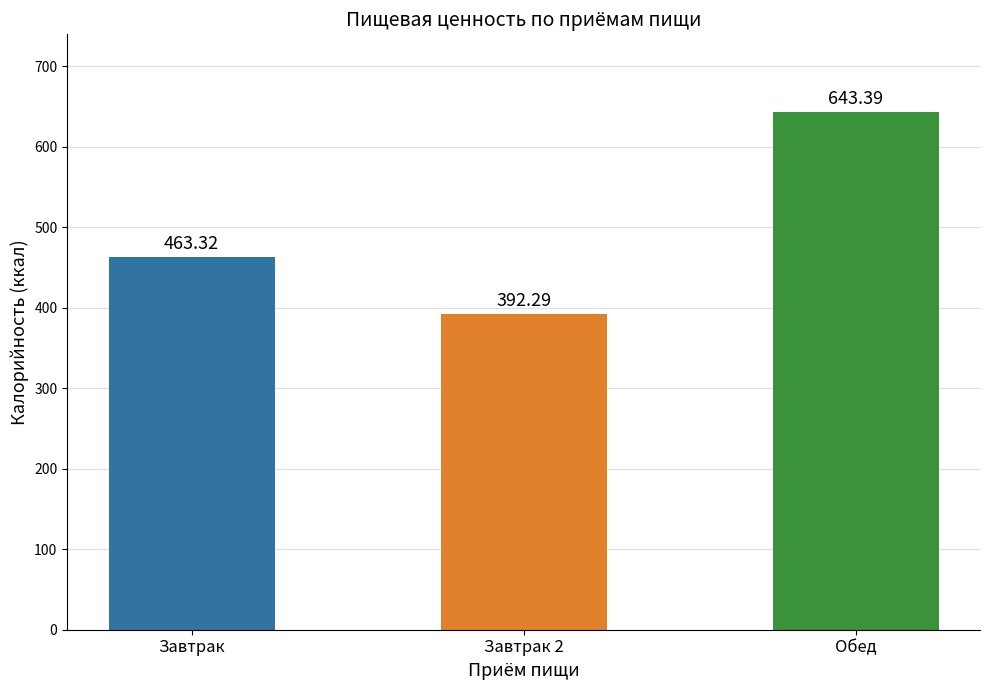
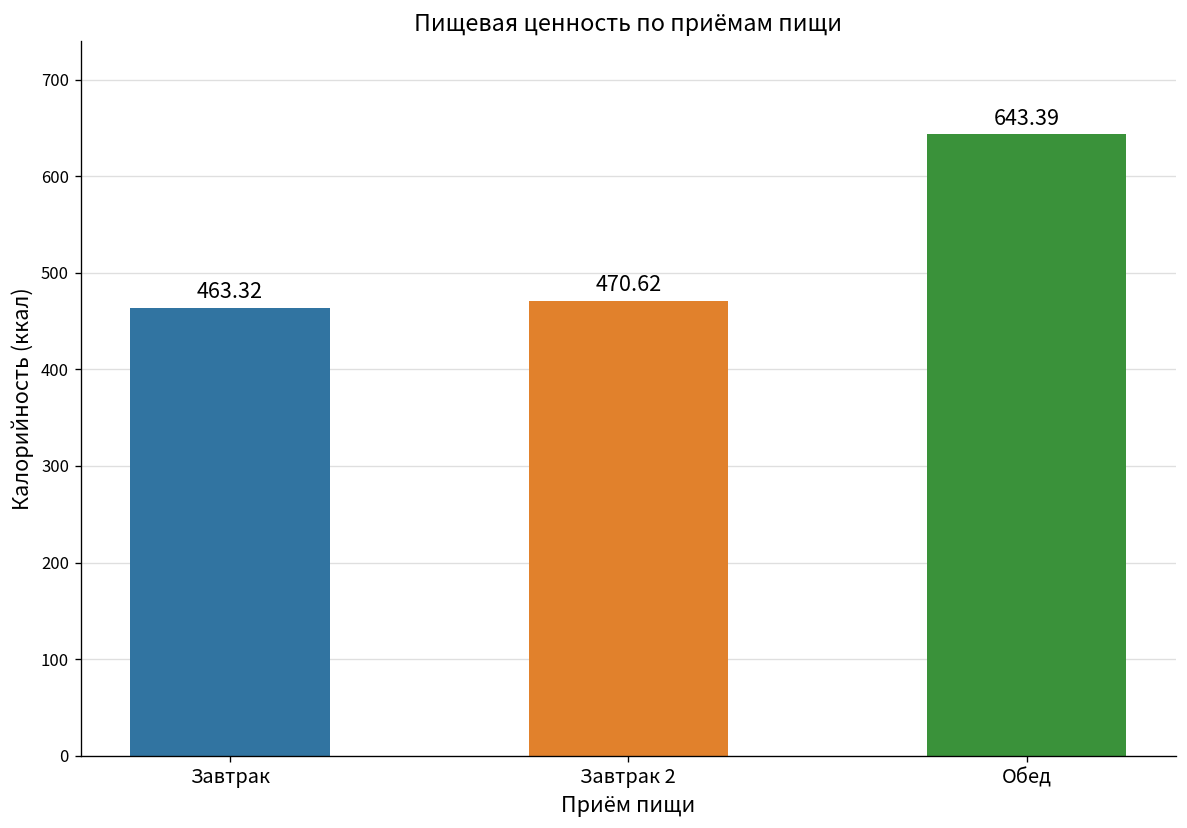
Завтрак 2: 392.29 -> 470.62
